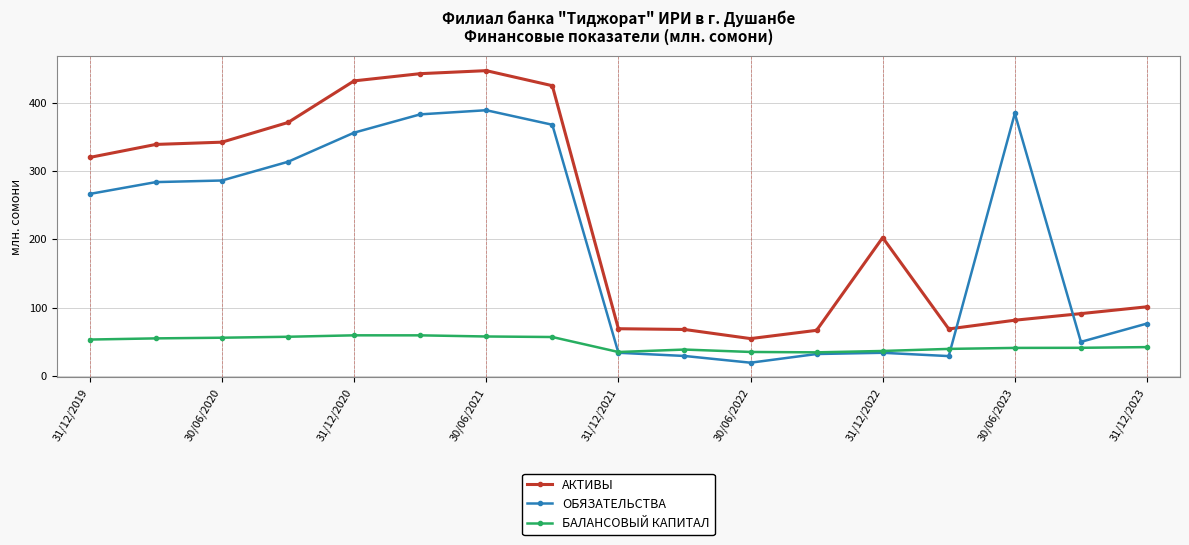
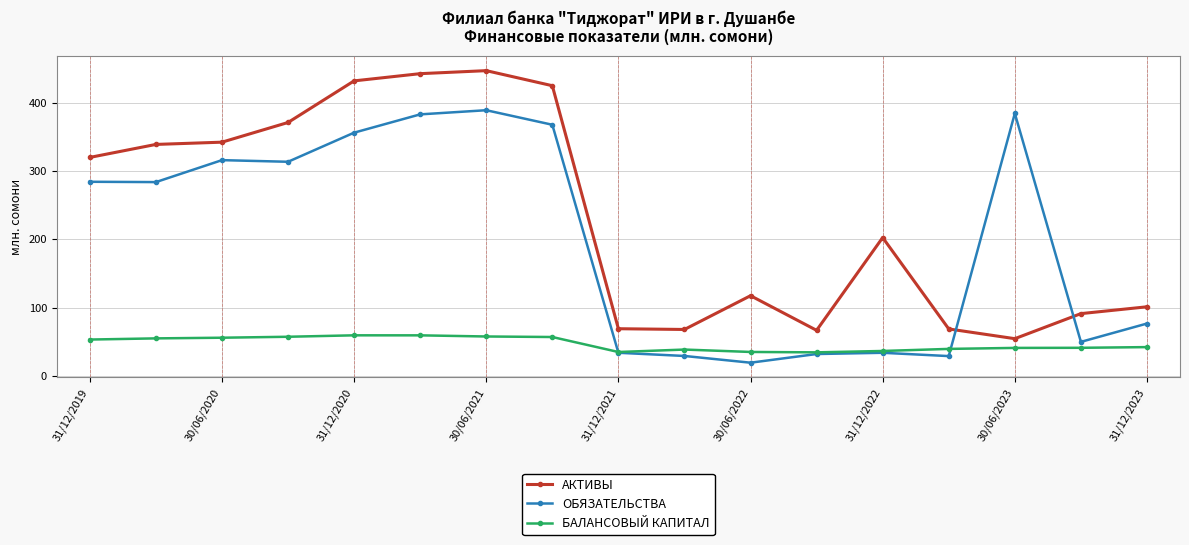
ОБЯЗАТЕЛЬСТВА, 31/12/2019: 270 -> 280
ОБЯЗАТЕЛЬСТВА, 30/06/2020: 290 -> 320
АКТИВЫ, 30/06/2022: 50 -> 120
АКТИВЫ, 30/06/2023: 80 -> 50
